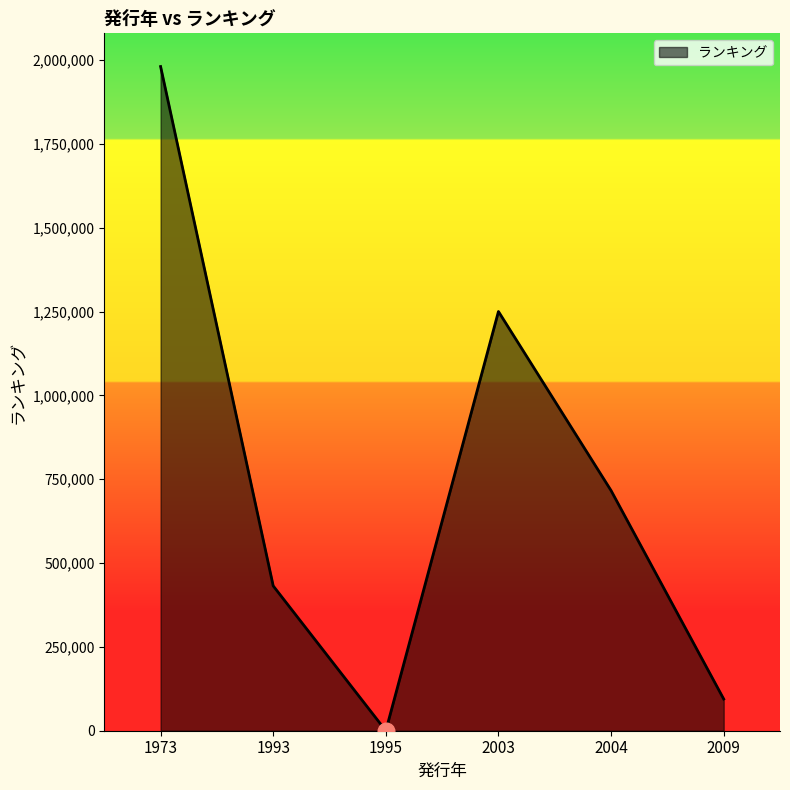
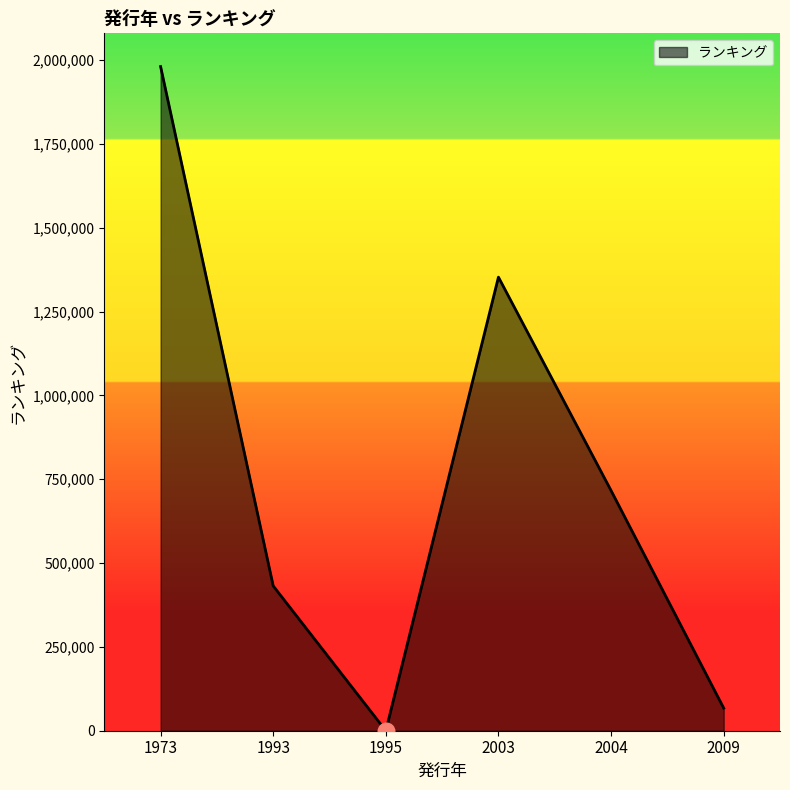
ランキング, 2003: 1,250,000 -> 1,350,000
ランキング, 2009: 90,000 -> 70,000
